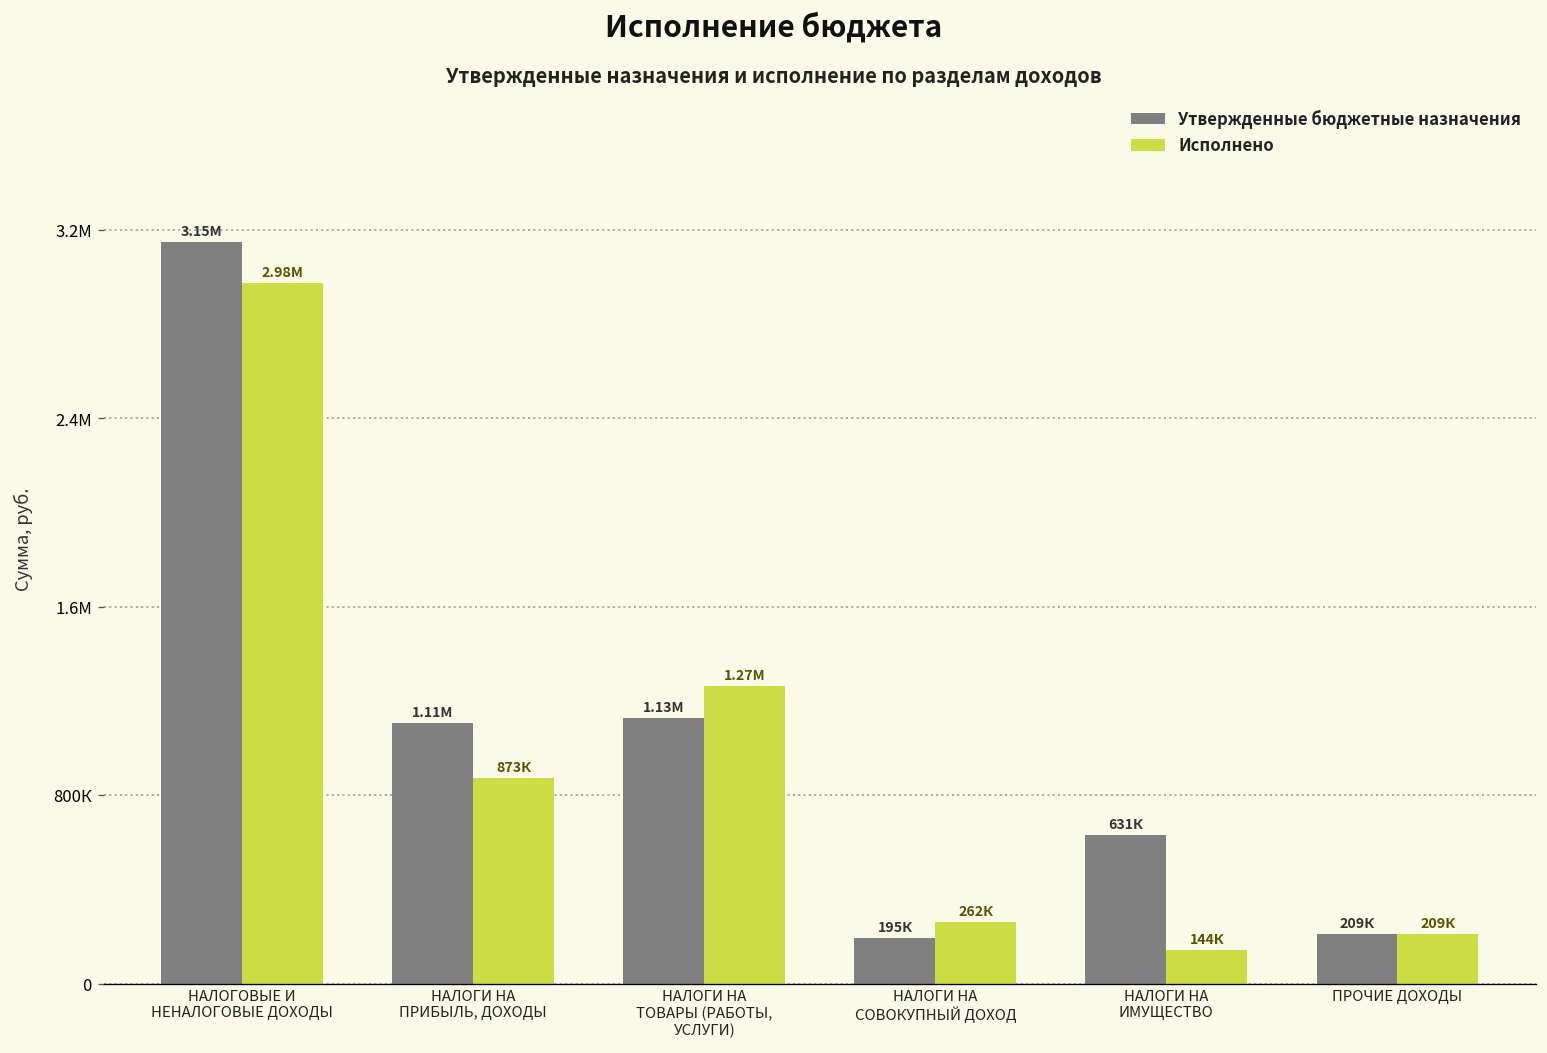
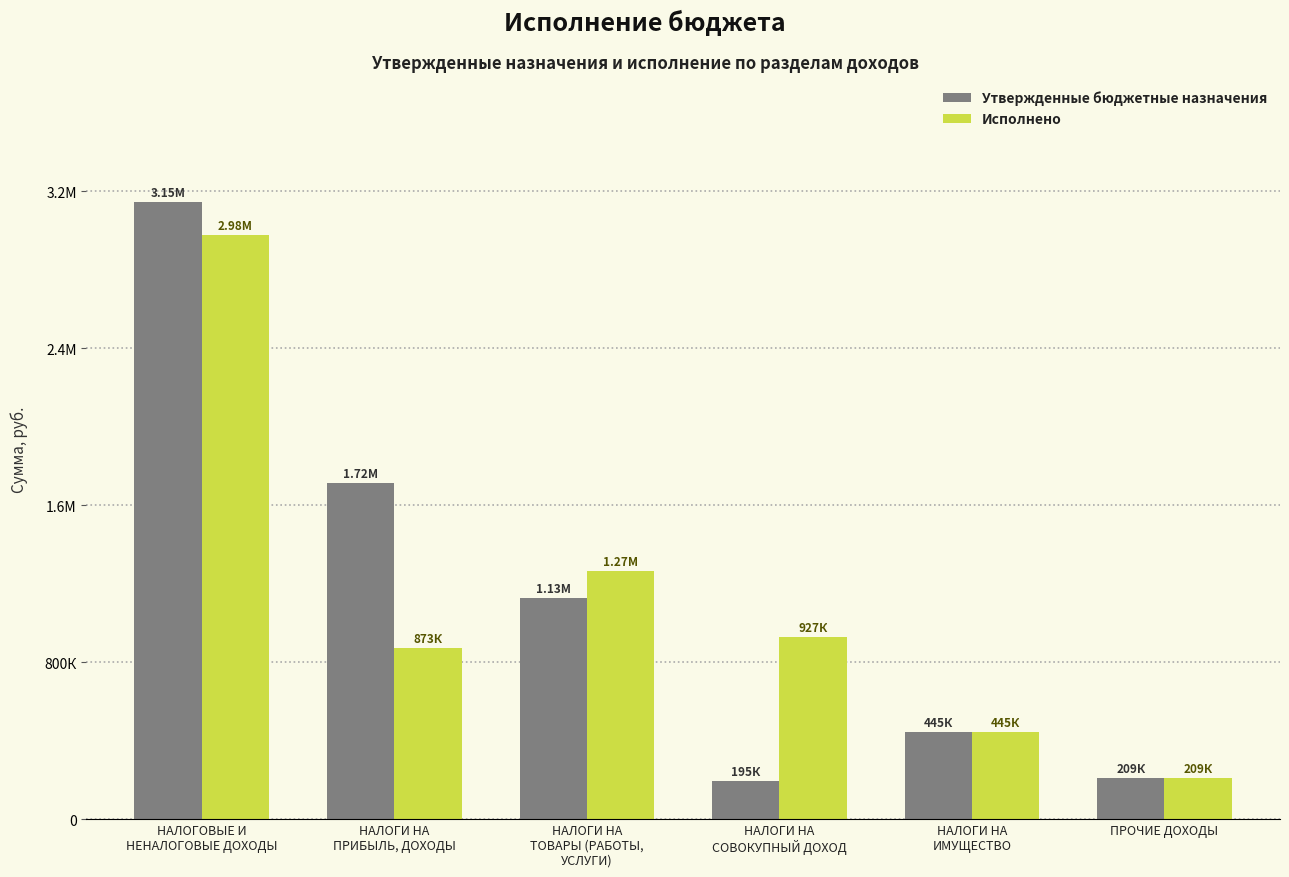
Утвержденные бюджетные назначения, НАЛОГИ НА ПРИБЫЛЬ, ДОХОДЫ: 1.11М -> 1.72М
Исполнено, НАЛОГИ НА СОВОКУПНЫЙ ДОХОД: 262К -> 927К
Утвержденные бюджетные назначения, НАЛОГИ НА ИМУЩЕСТВО: 631К -> 445К
Исполнено, НАЛОГИ НА ИМУЩЕСТВО: 144К -> 445К
